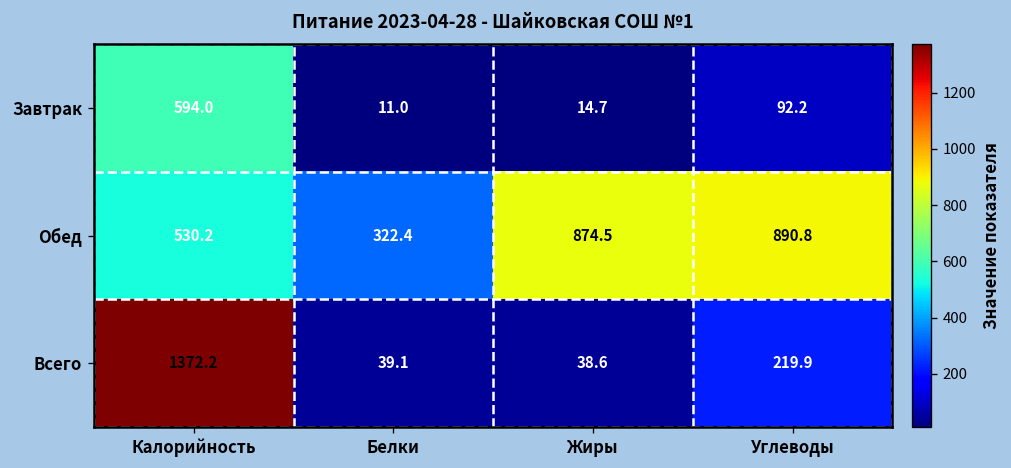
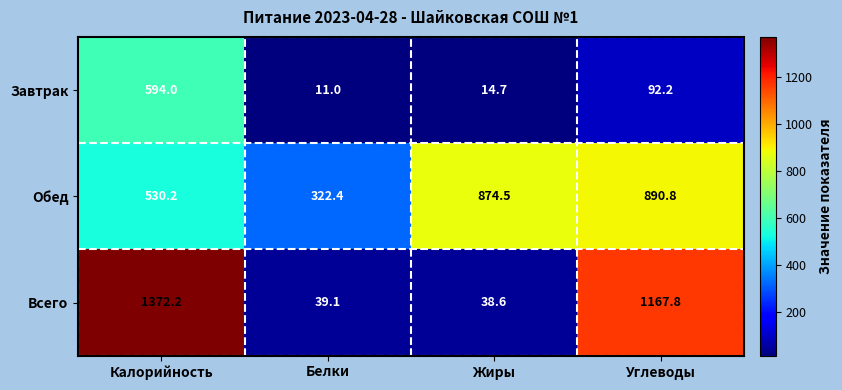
Всего, Углеводы: 219.9 -> 1167.8
